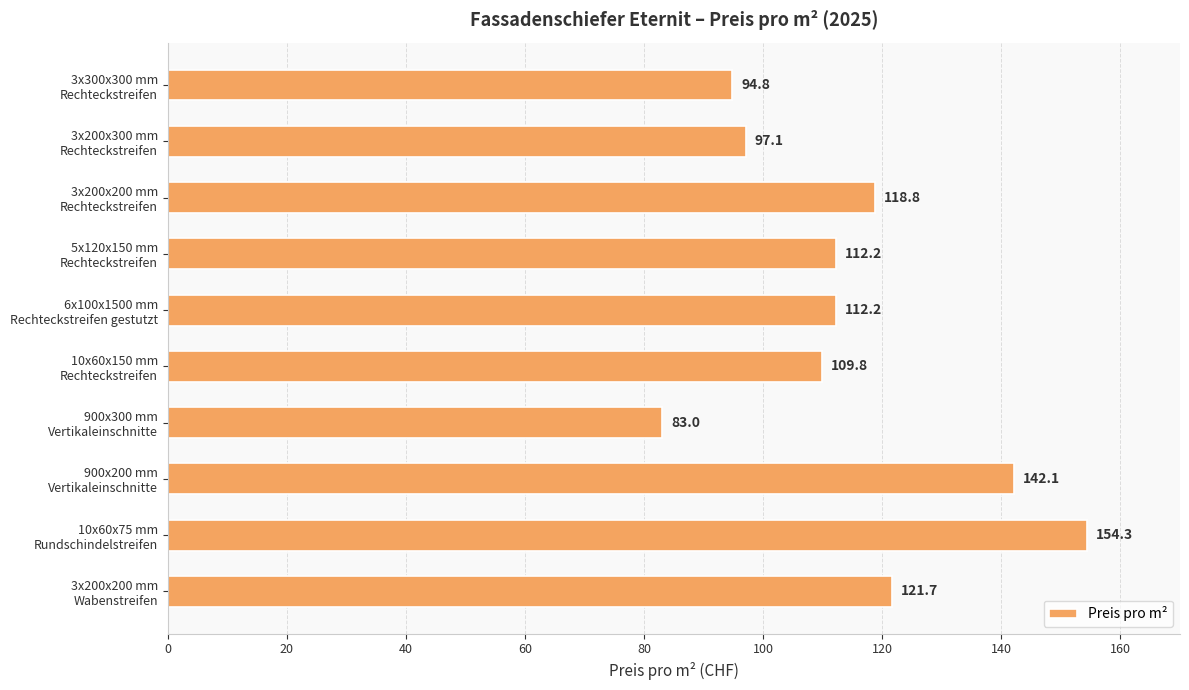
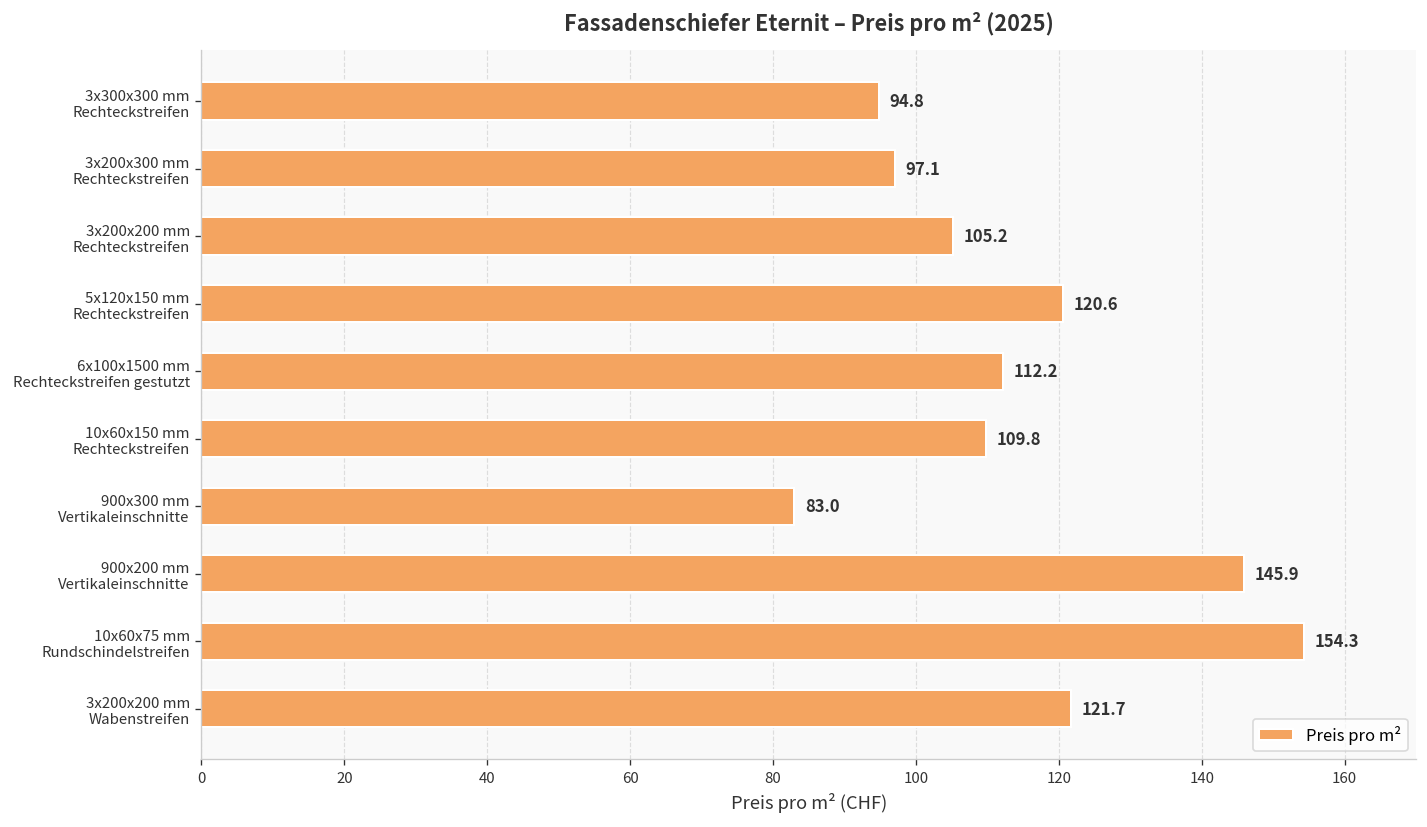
3x200x200 mm Rechteckstreifen: 118.8 -> 105.2
5x120x150 mm Rechteckstreifen: 112.2 -> 120.6
900x200 mm Vertikaleinschnitte: 142.1 -> 145.9
